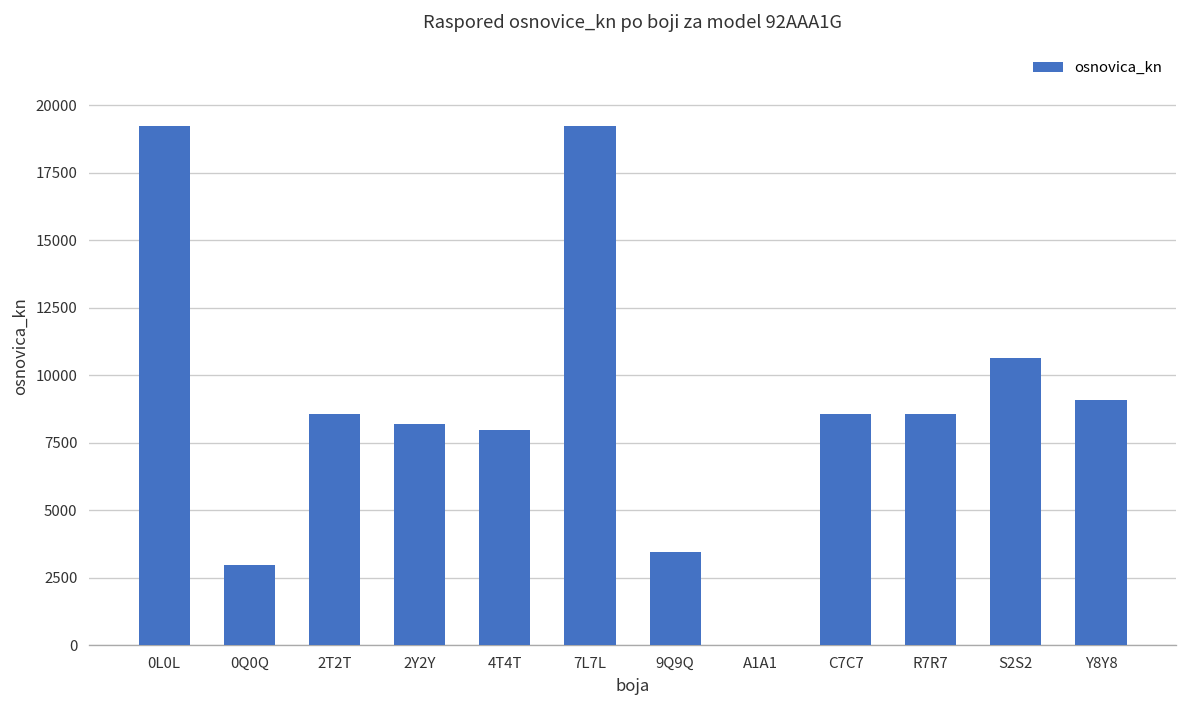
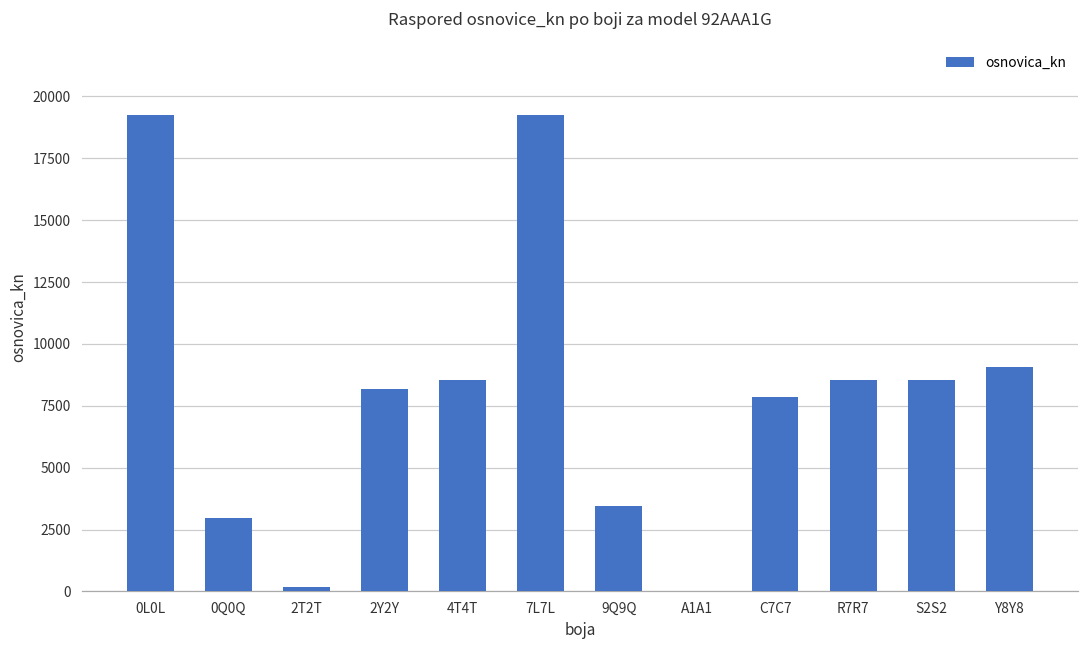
2T2T: 8600 -> 200
4T4T: 8000 -> 8600
C7C7: 8600 -> 7900
S2S2: 10700 -> 8600
